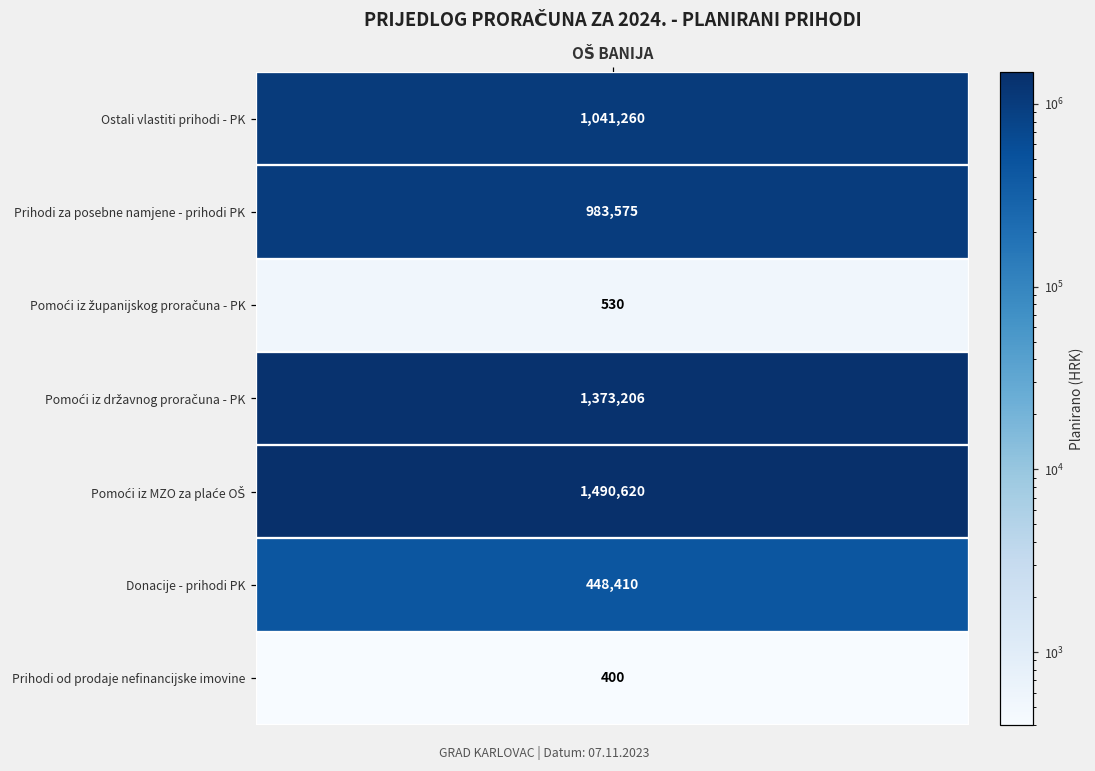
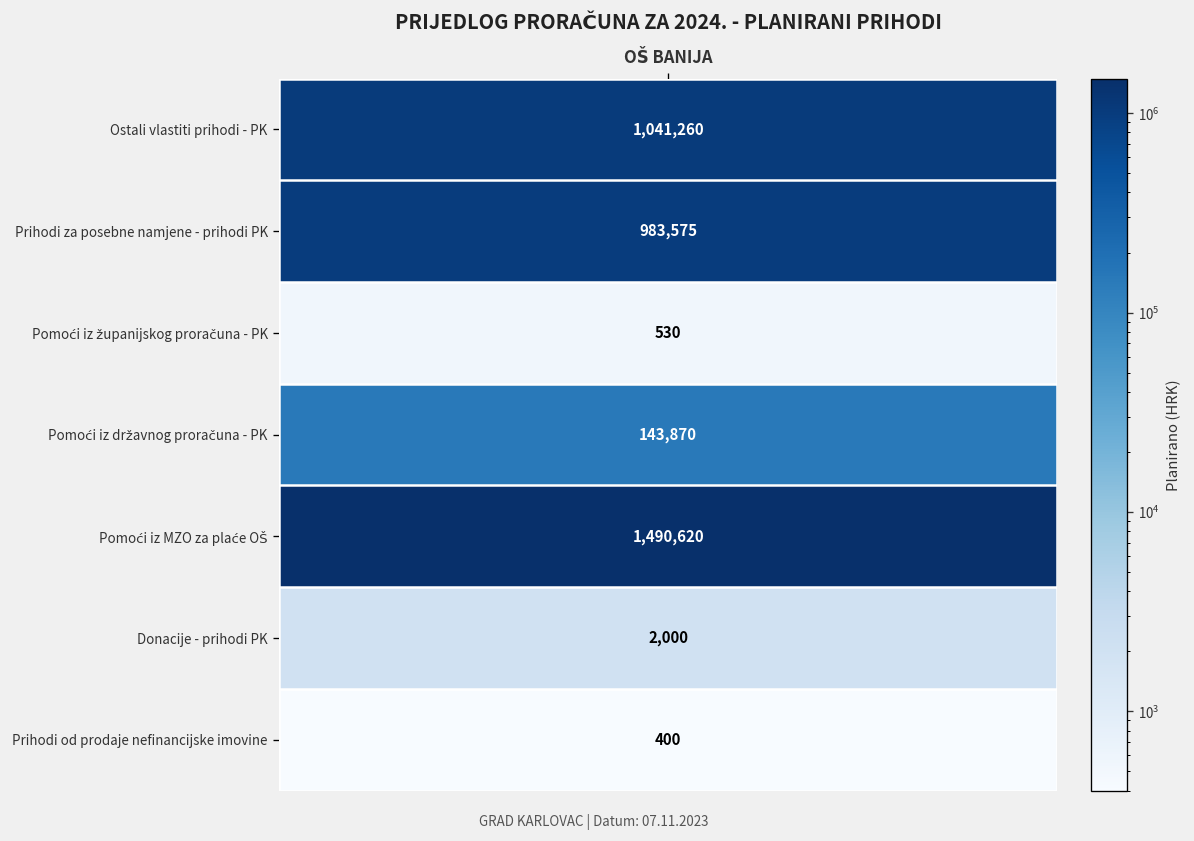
Pomoći iz državnog proračuna - PK, OŠ BANIJA: 1,373,206 -> 143,870
Donacije - prihodi PK, OŠ BANIJA: 448,410 -> 2,000
